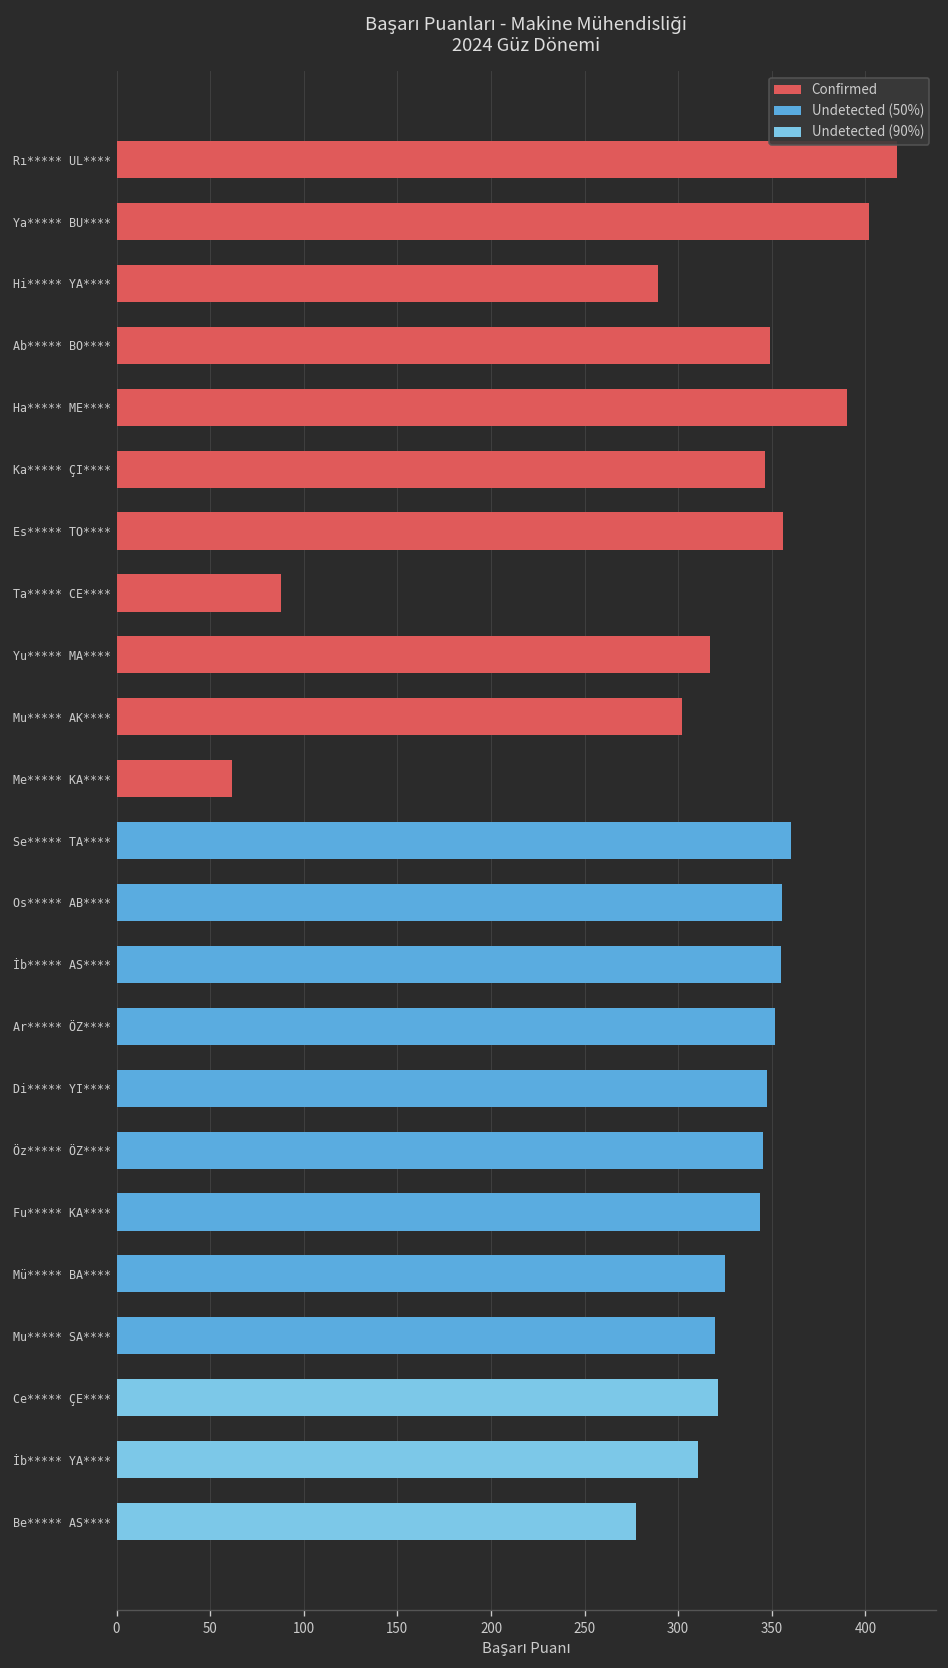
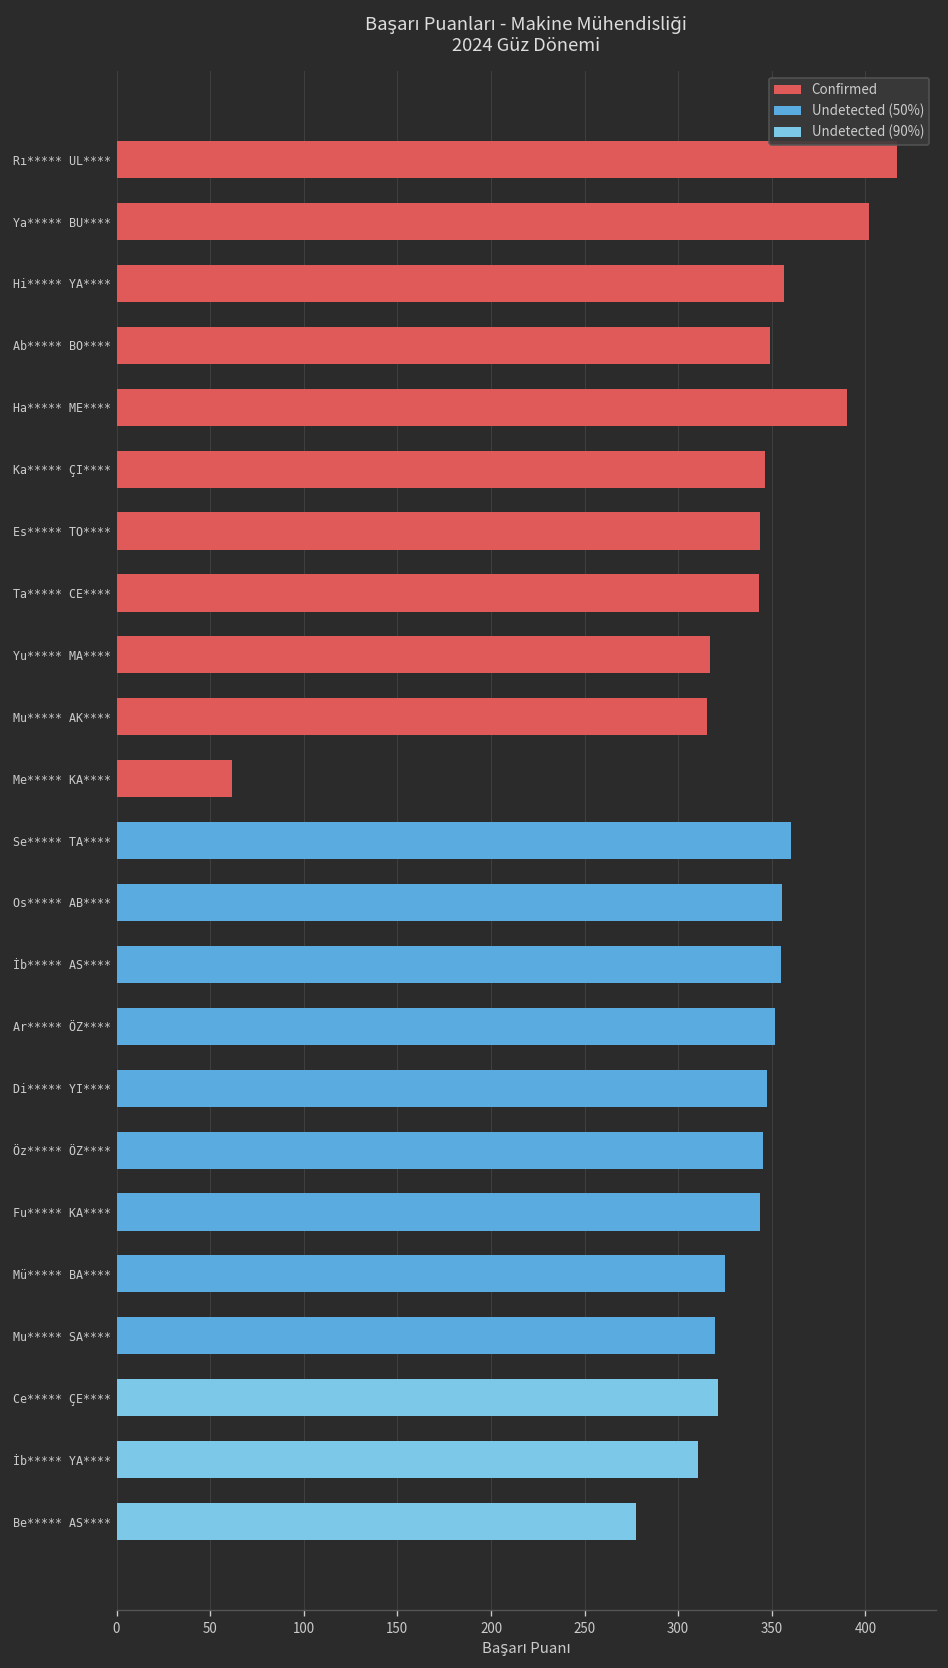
Confirmed, Hi***** YA****: 289 -> 357
Confirmed, Es***** TO****: 356 -> 344
Confirmed, Ta***** CE****: 88 -> 343
Confirmed, Mu***** AK****: 302 -> 316
